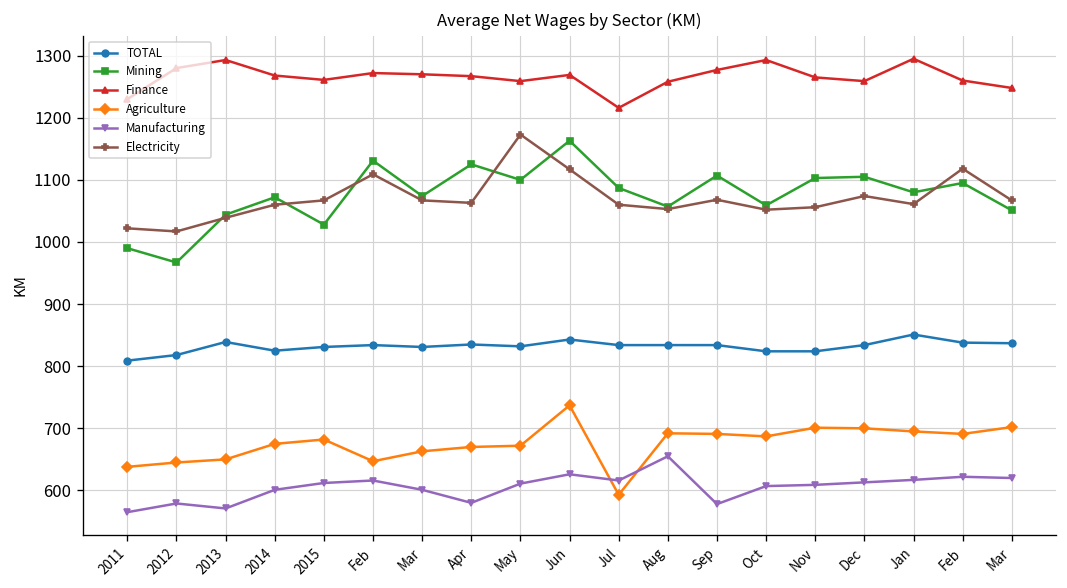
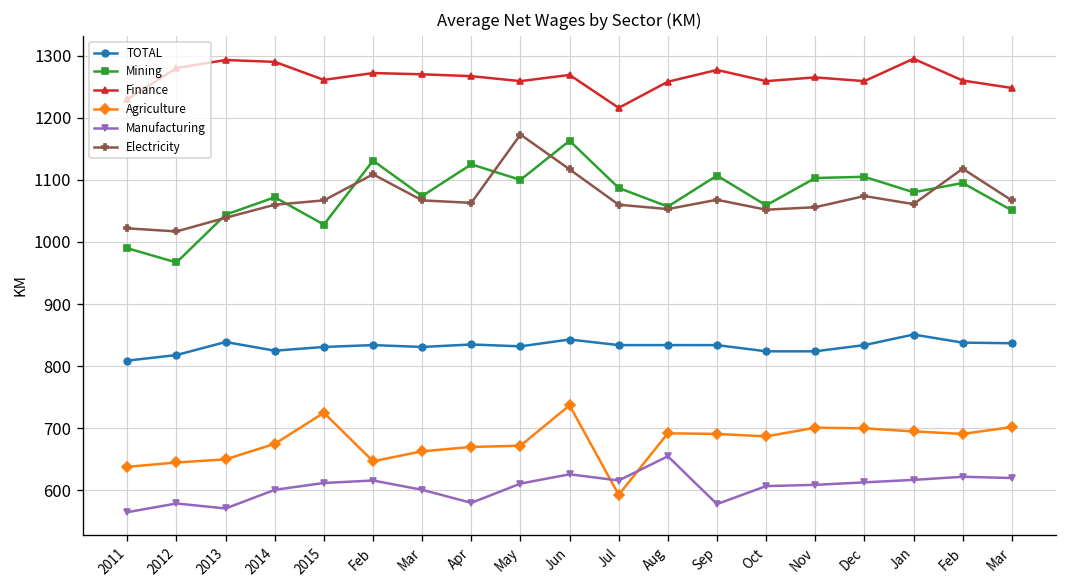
Finance, 2014: 1270 -> 1290
Agriculture, 2015: 680 -> 730
Finance, Oct: 1290 -> 1260
